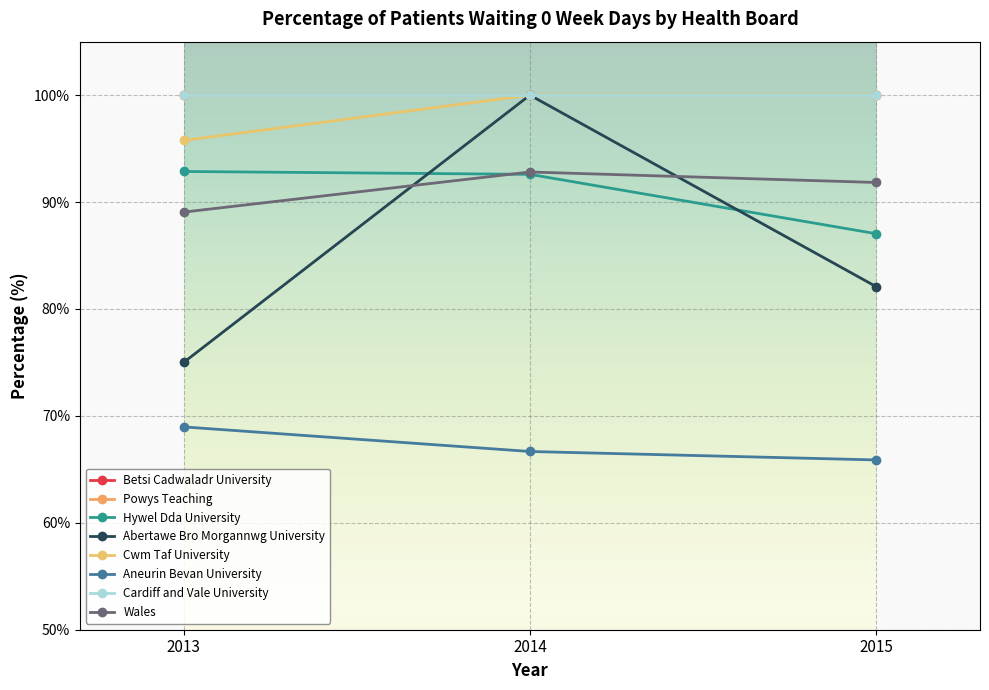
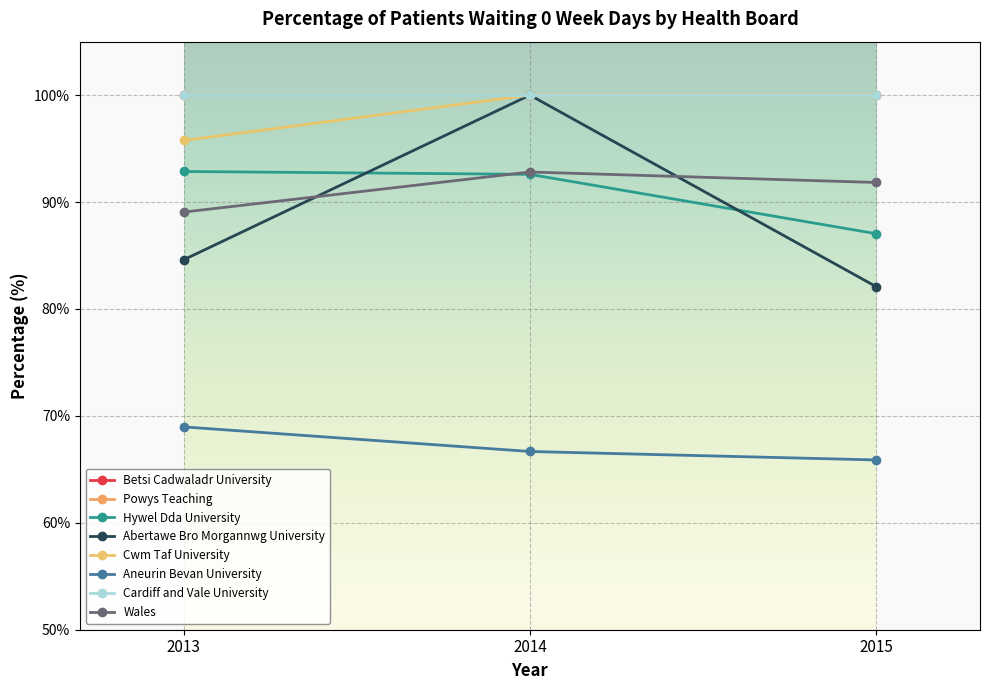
Abertawe Bro Morgannwg University, 2013: 75.0% -> 84.6%
